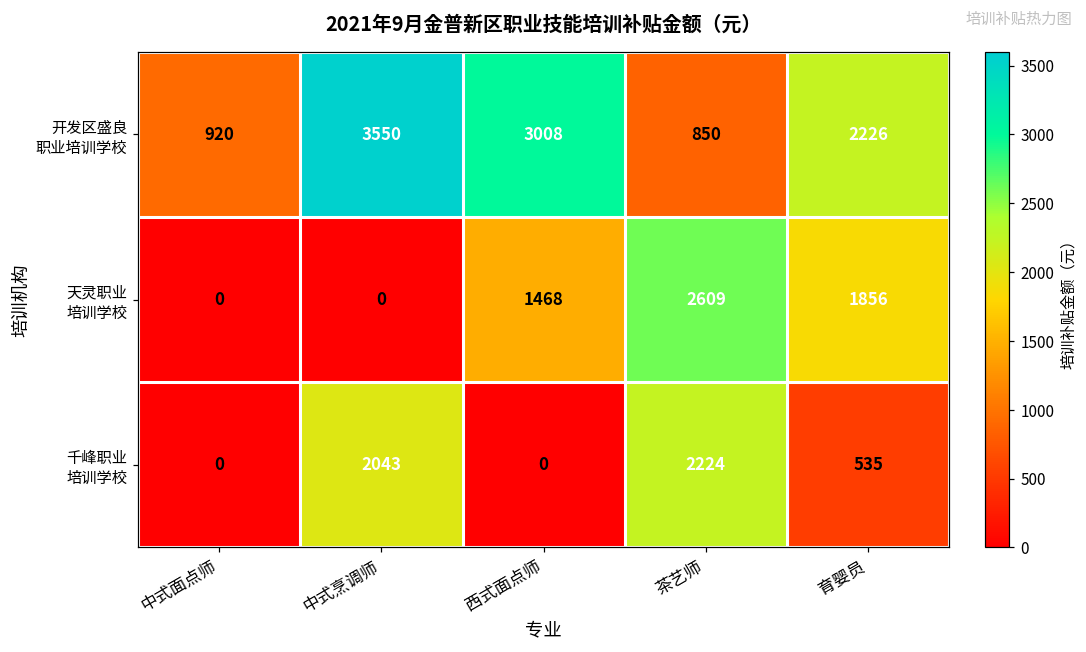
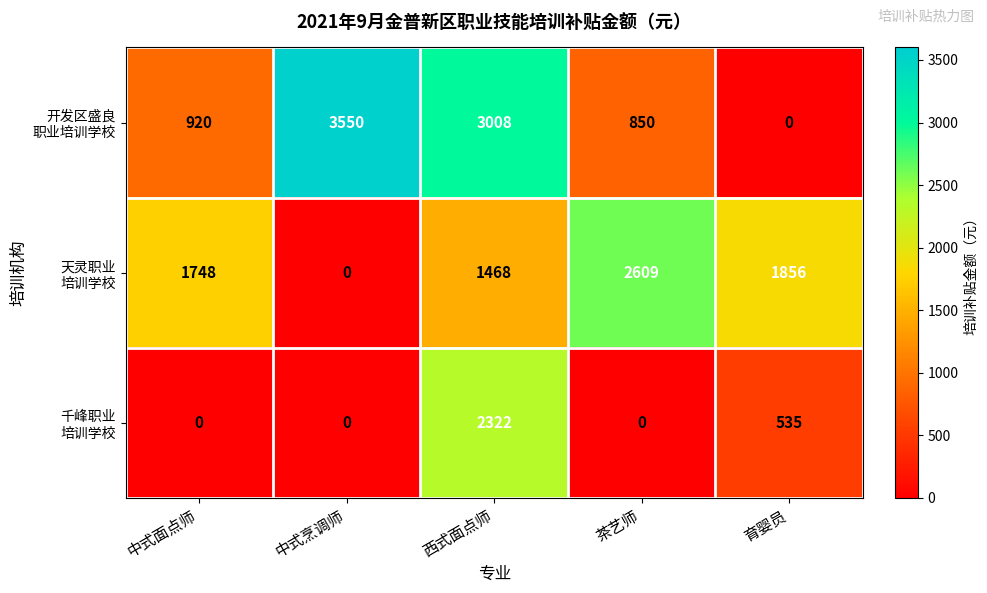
开发区盛良 职业培训学校, 育婴员: 2226 -> 0
天灵职业 培训学校, 中式面点师: 0 -> 1748
千峰职业 培训学校, 中式烹调师: 2043 -> 0
千峰职业 培训学校, 西式面点师: 0 -> 2322
千峰职业 培训学校, 茶艺师: 2224 -> 0
